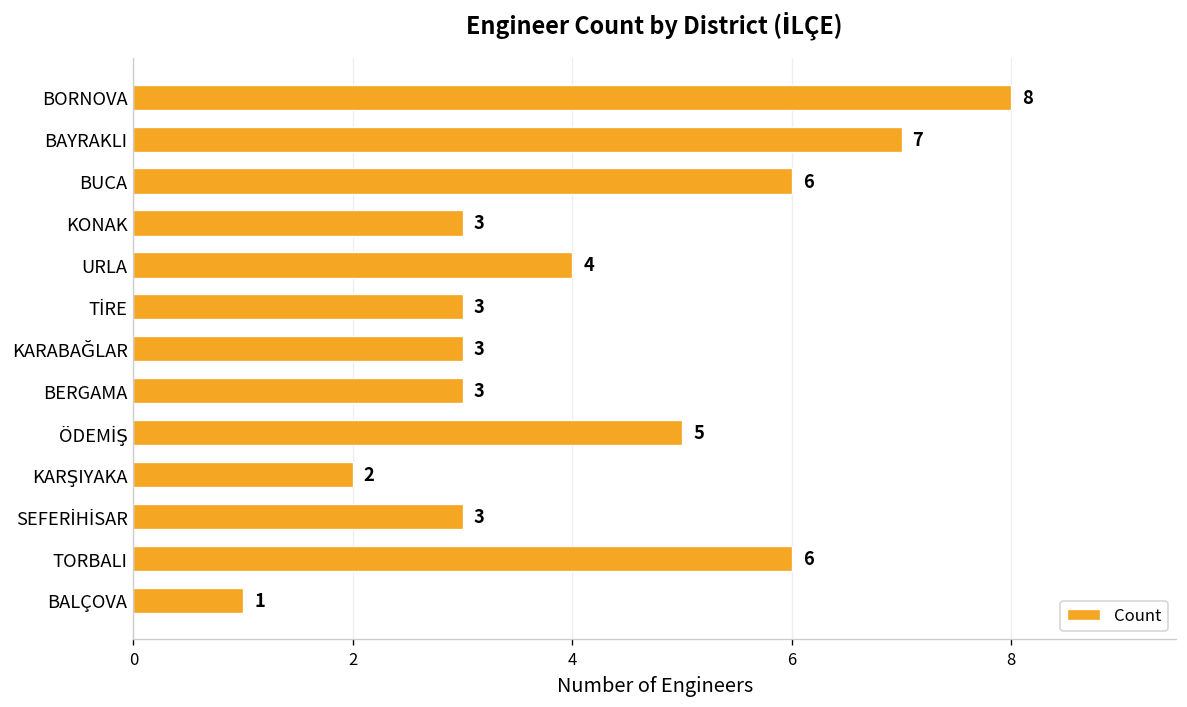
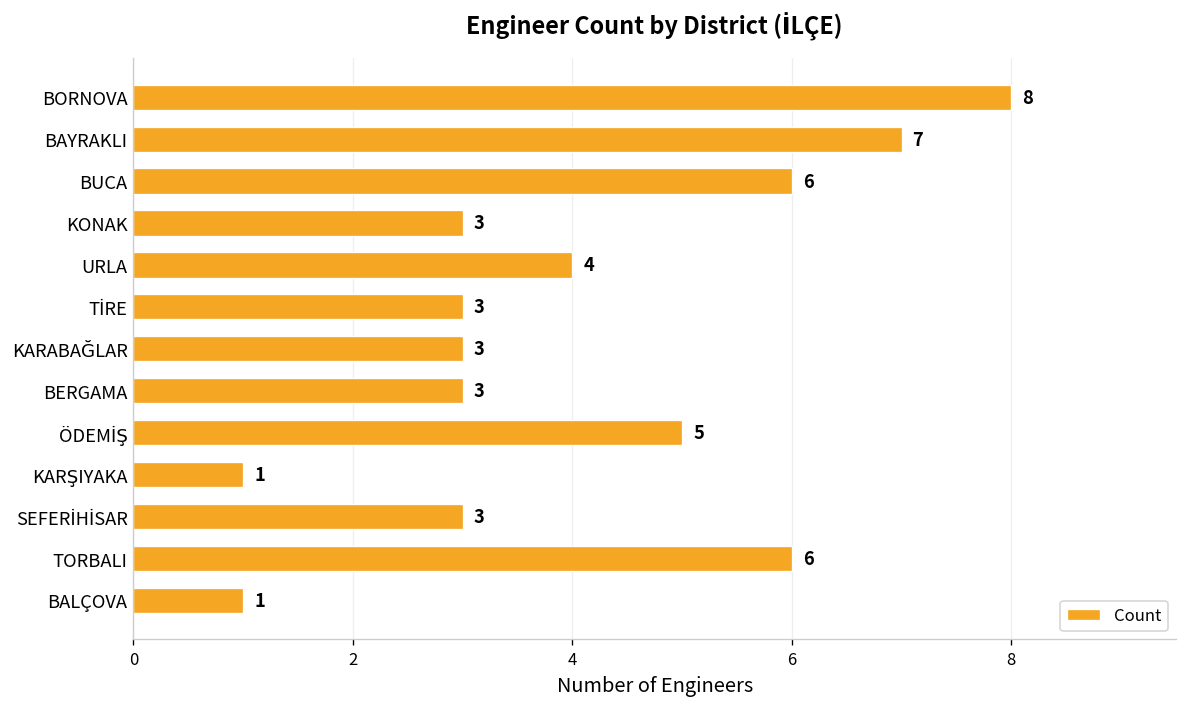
KARŞIYAKA: 2 -> 1
